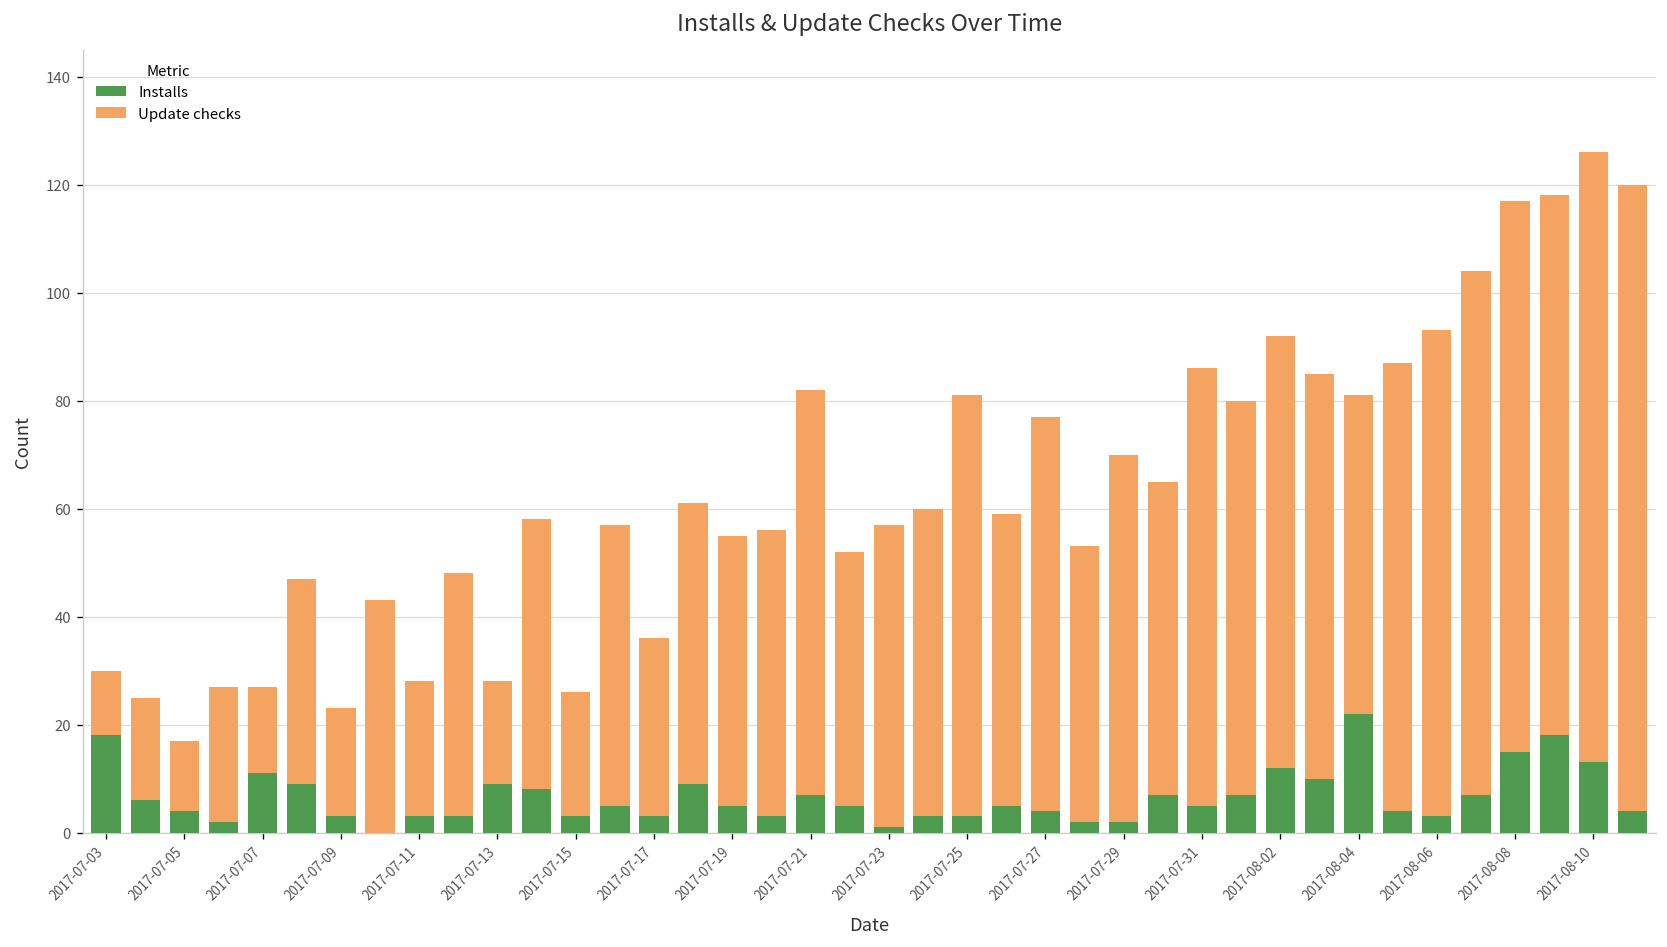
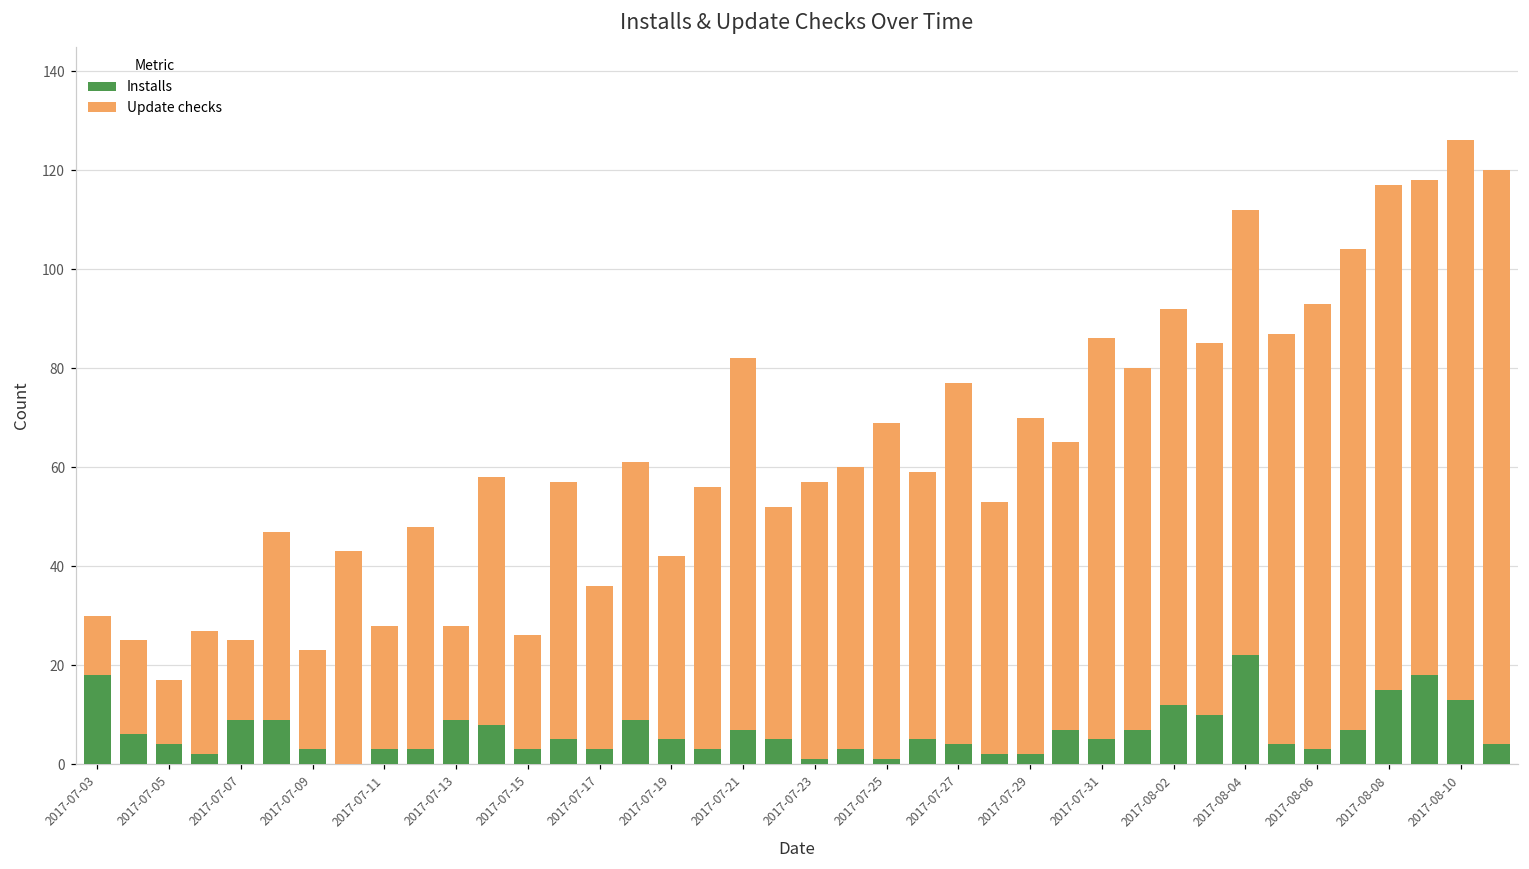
Installs, 2017-07-07: 11 -> 9
Update checks, 2017-07-19: 50 -> 37
Installs, 2017-07-25: 3 -> 1
Update checks, 2017-07-25: 78 -> 68
Update checks, 2017-08-04: 59 -> 90
